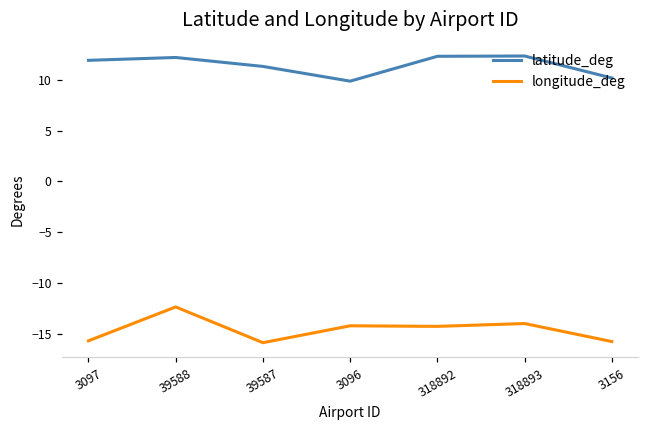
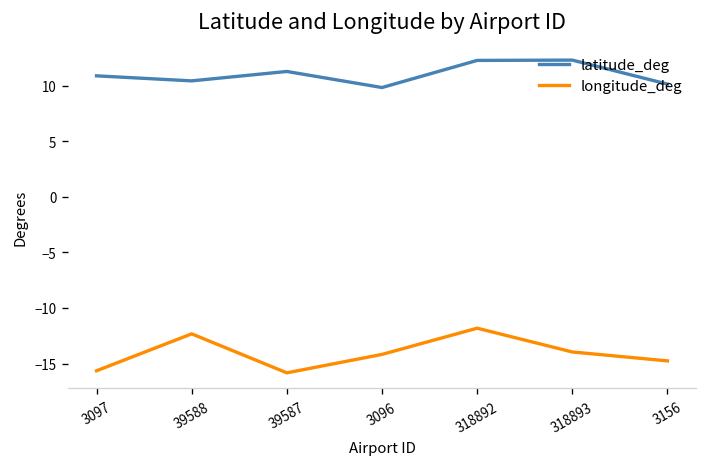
latitude_deg, 3097: 12 -> 11
latitude_deg, 39588: 12 -> 10
longitude_deg, 318892: -14 -> -12
longitude_deg, 3156: -16 -> -15
